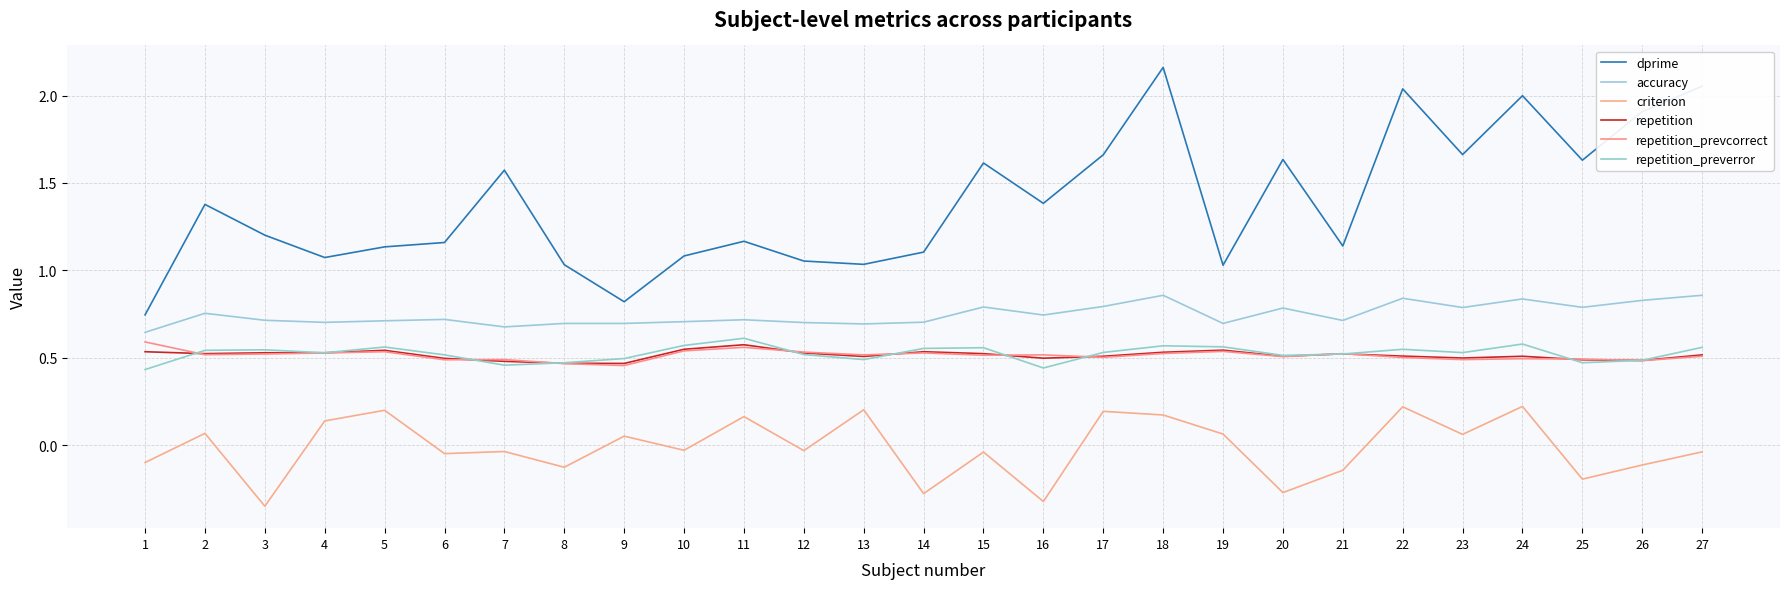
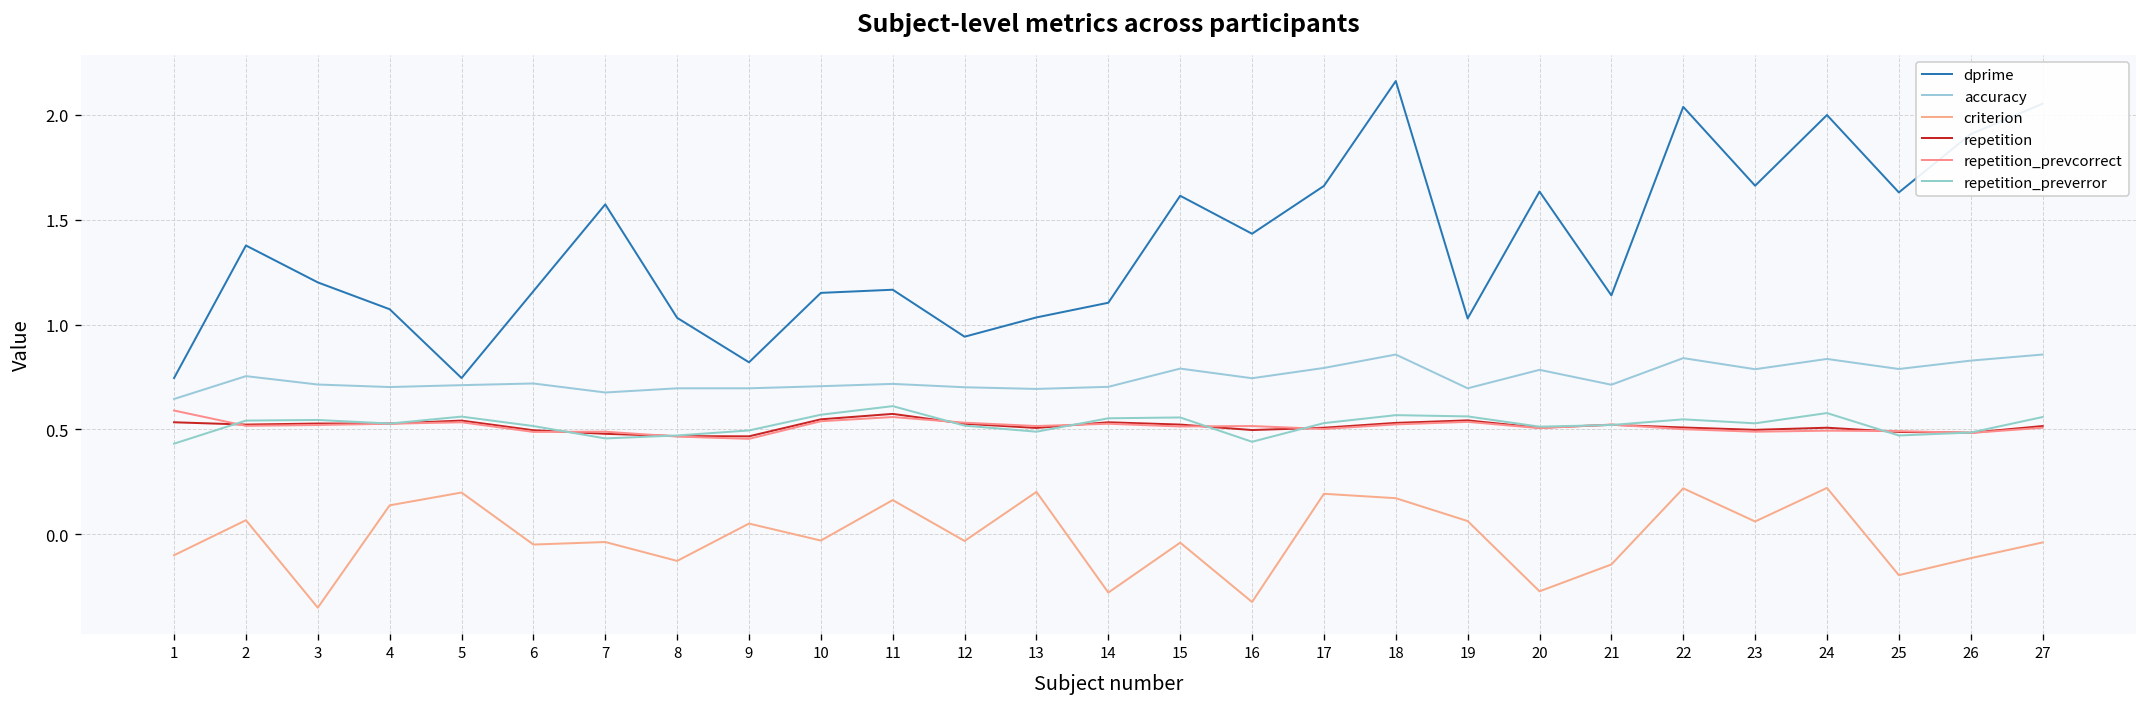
dprime, 5: 1.13 -> 0.75
dprime, 10: 1.08 -> 1.15
dprime, 12: 1.05 -> 0.94
dprime, 16: 1.38 -> 1.43
